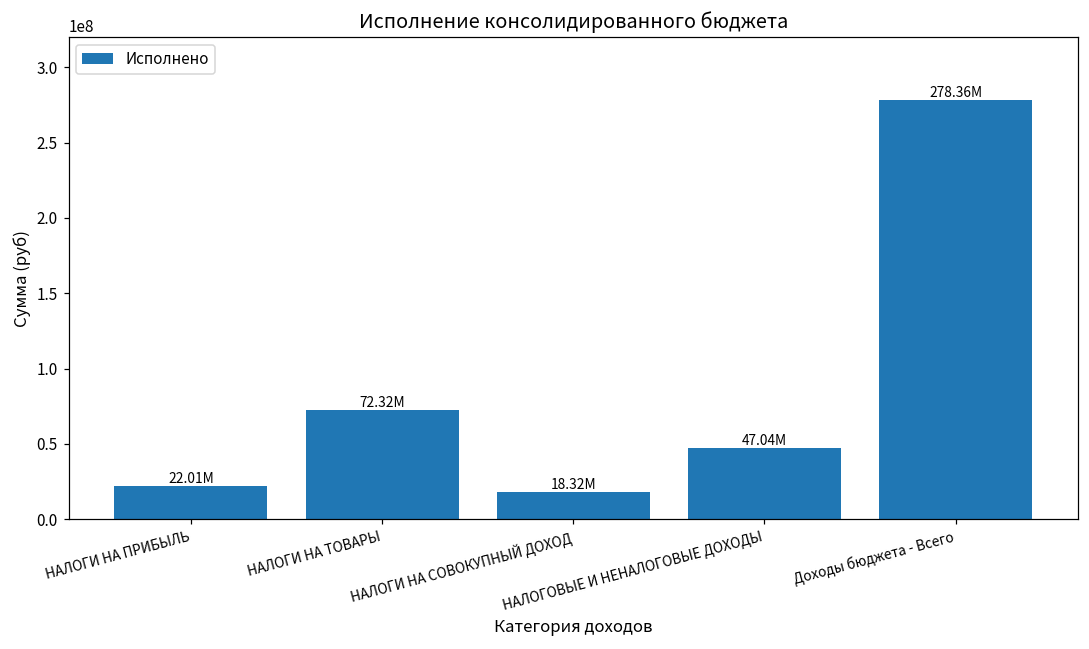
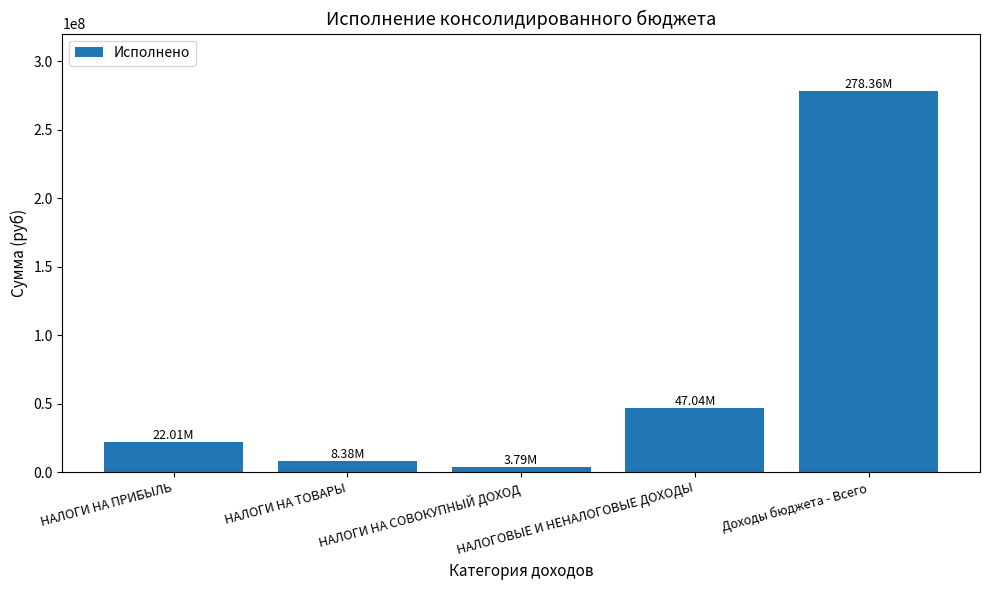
НАЛОГИ НА ТОВАРЫ: 72.32M -> 8.38M
НАЛОГИ НА СОВОКУПНЫЙ ДОХОД: 18.32M -> 3.79M
